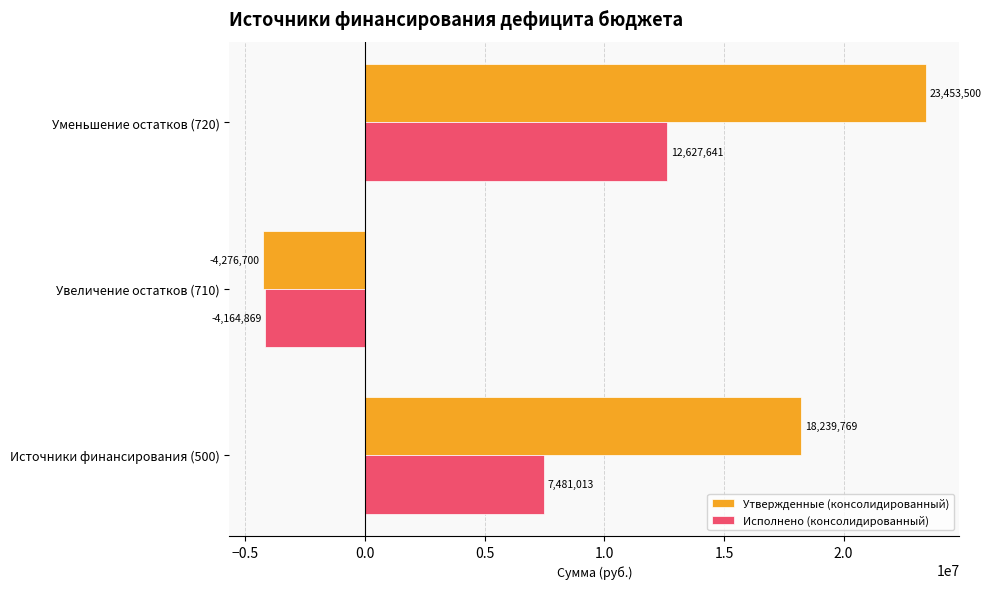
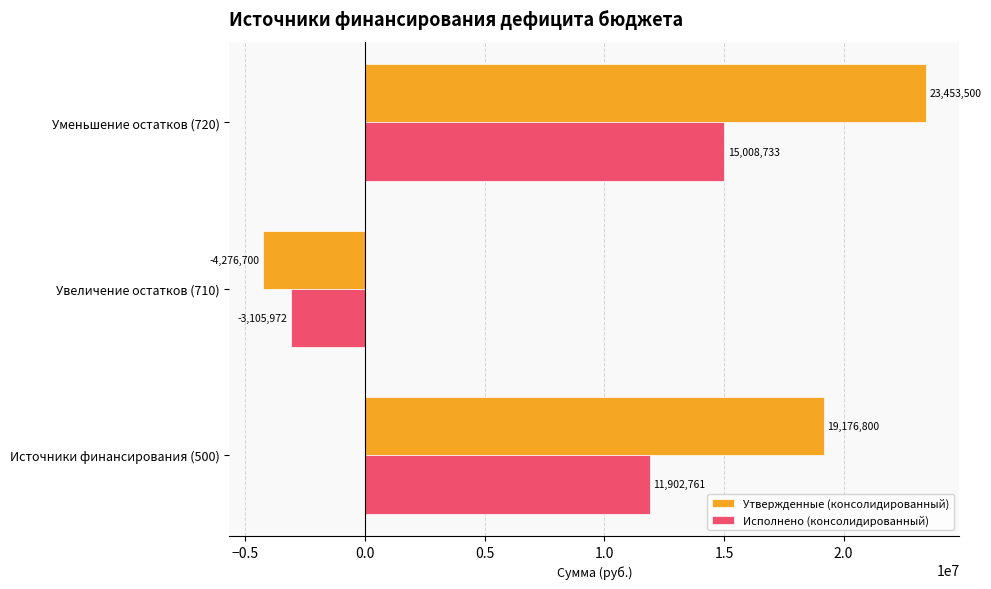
Исполнено (консолидированный), Уменьшение остатков (720): 12,627,641 -> 15,008,733
Исполнено (консолидированный), Увеличение остатков (710): -4,164,869 -> -3,105,972
Утвержденные (консолидированный), Источники финансирования (500): 18,239,769 -> 19,176,800
Исполнено (консолидированный), Источники финансирования (500): 7,481,013 -> 11,902,761
